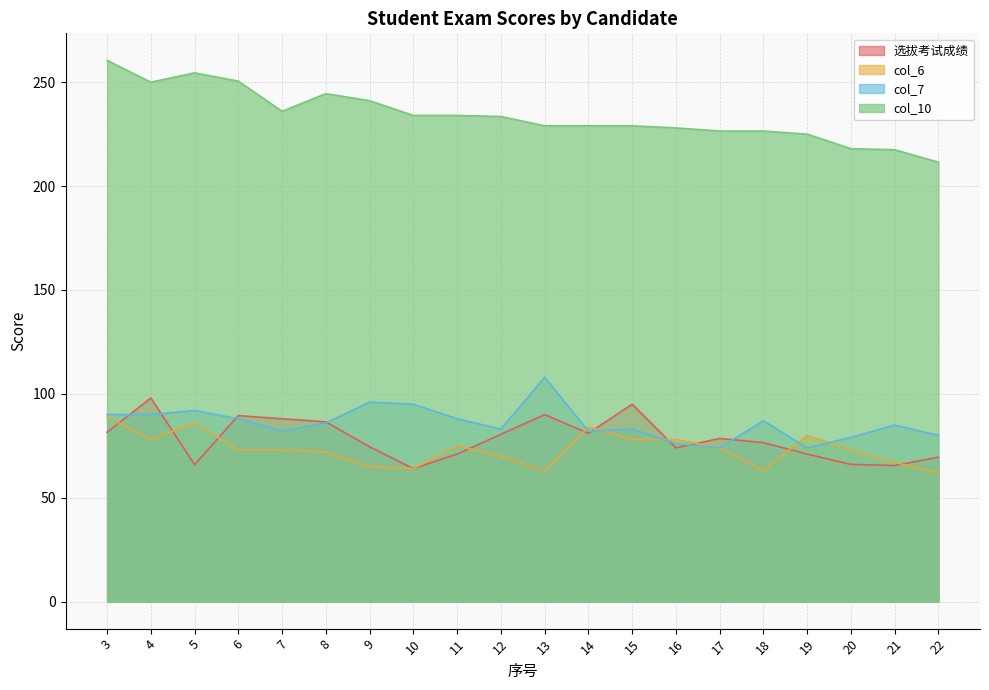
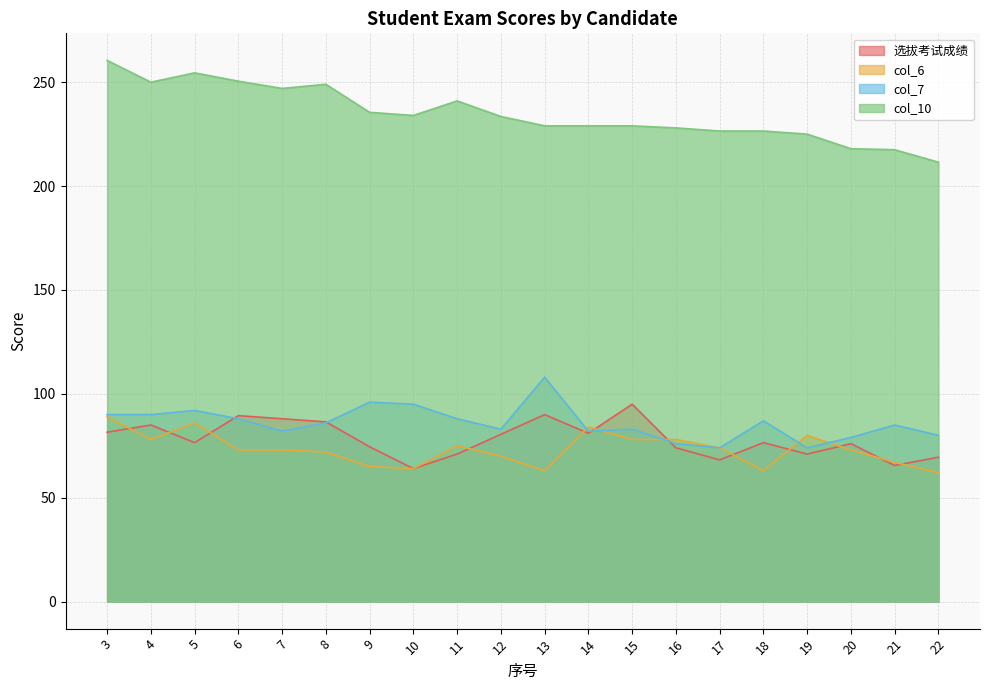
选拔考试成绩, 4: 98 -> 85
选拔考试成绩, 5: 66 -> 77
col_10, 7: 236 -> 247
col_10, 8: 245 -> 249
col_10, 9: 241 -> 236
col_10, 11: 234 -> 241
选拔考试成绩, 17: 79 -> 68
选拔考试成绩, 20: 66 -> 76
